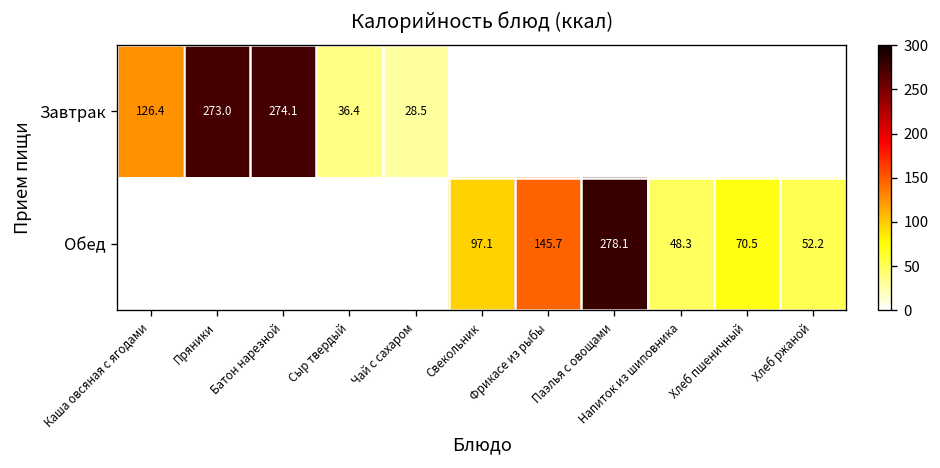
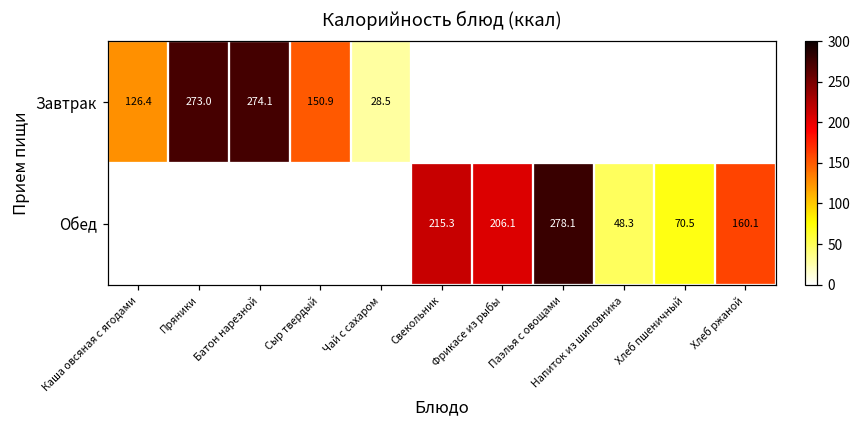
Завтрак, Сыр твердый: 36.4 -> 150.9
Обед, Свекольник: 97.1 -> 215.3
Обед, Фрикасе из рыбы: 145.7 -> 206.1
Обед, Хлеб ржаной: 52.2 -> 160.1
